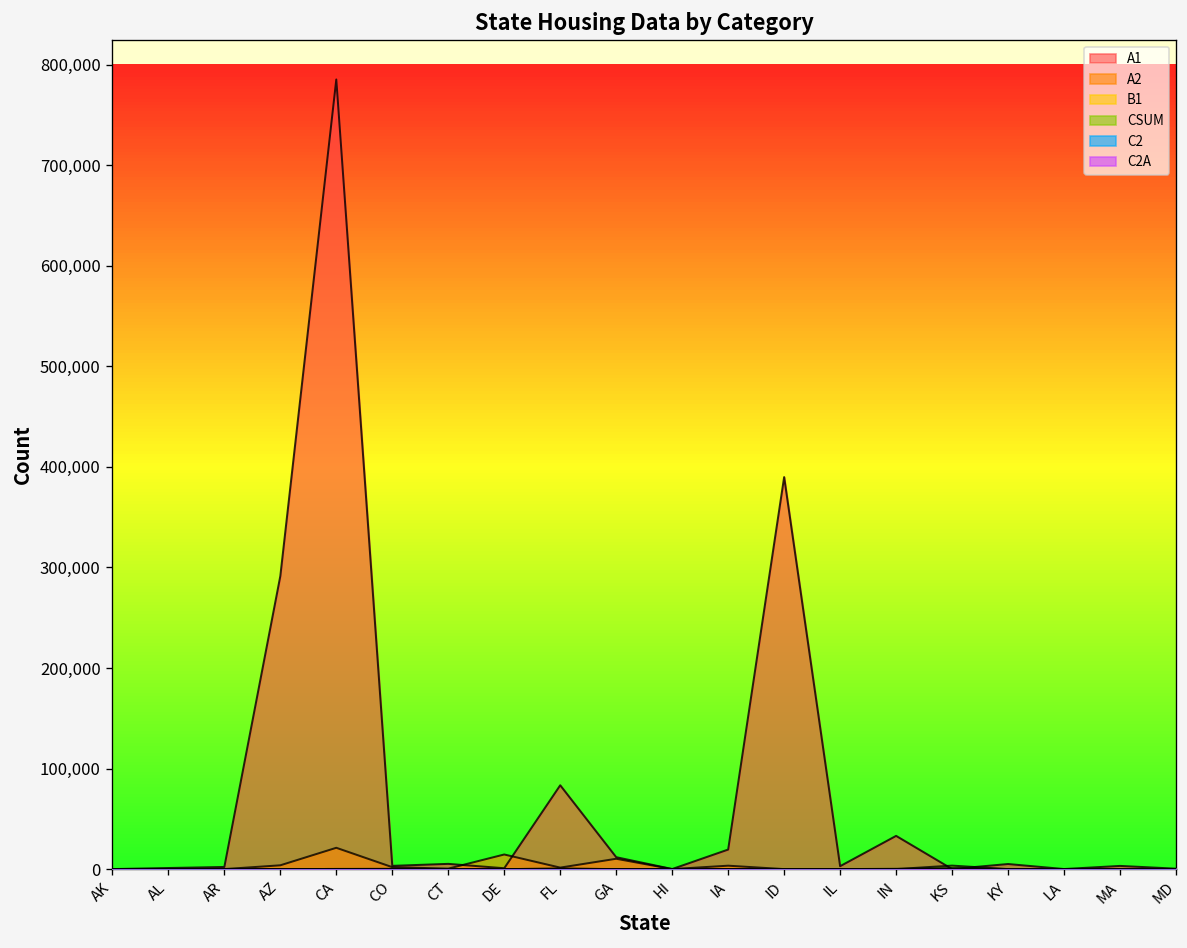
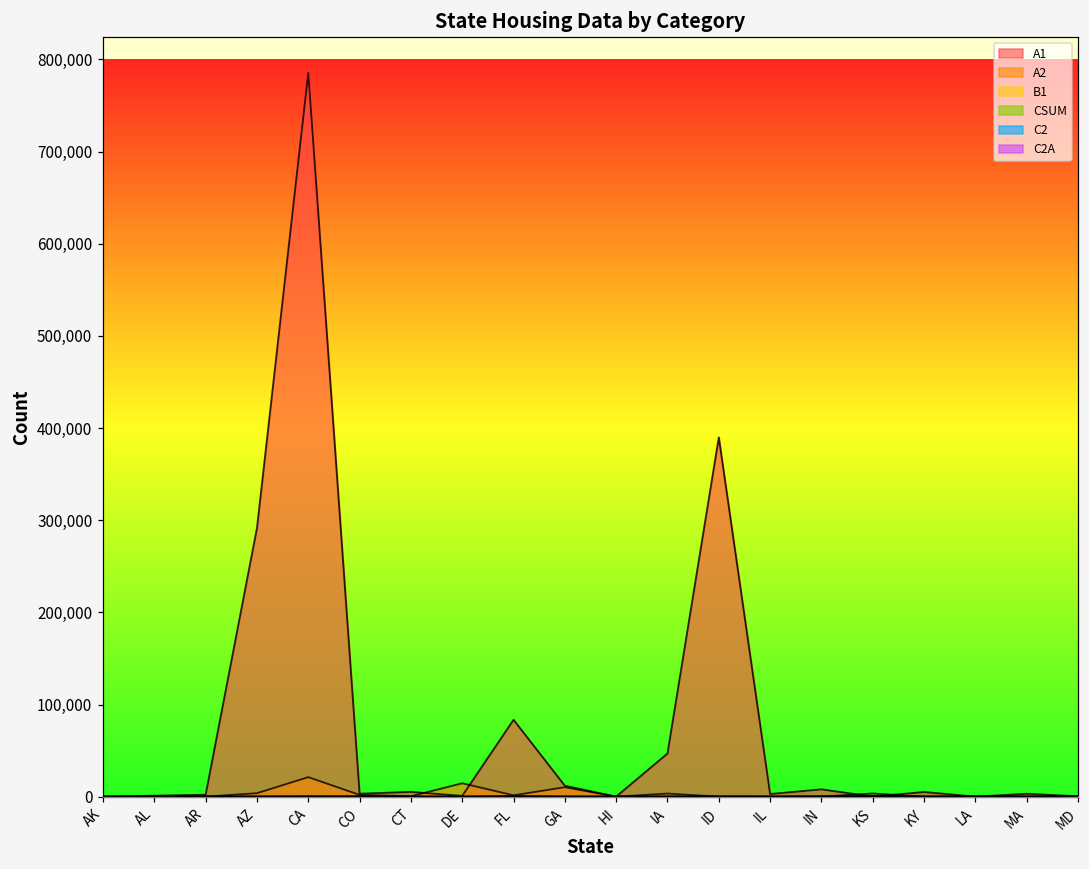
A1, IA: 20,000 -> 50,000
A1, IN: 30,000 -> 10,000
